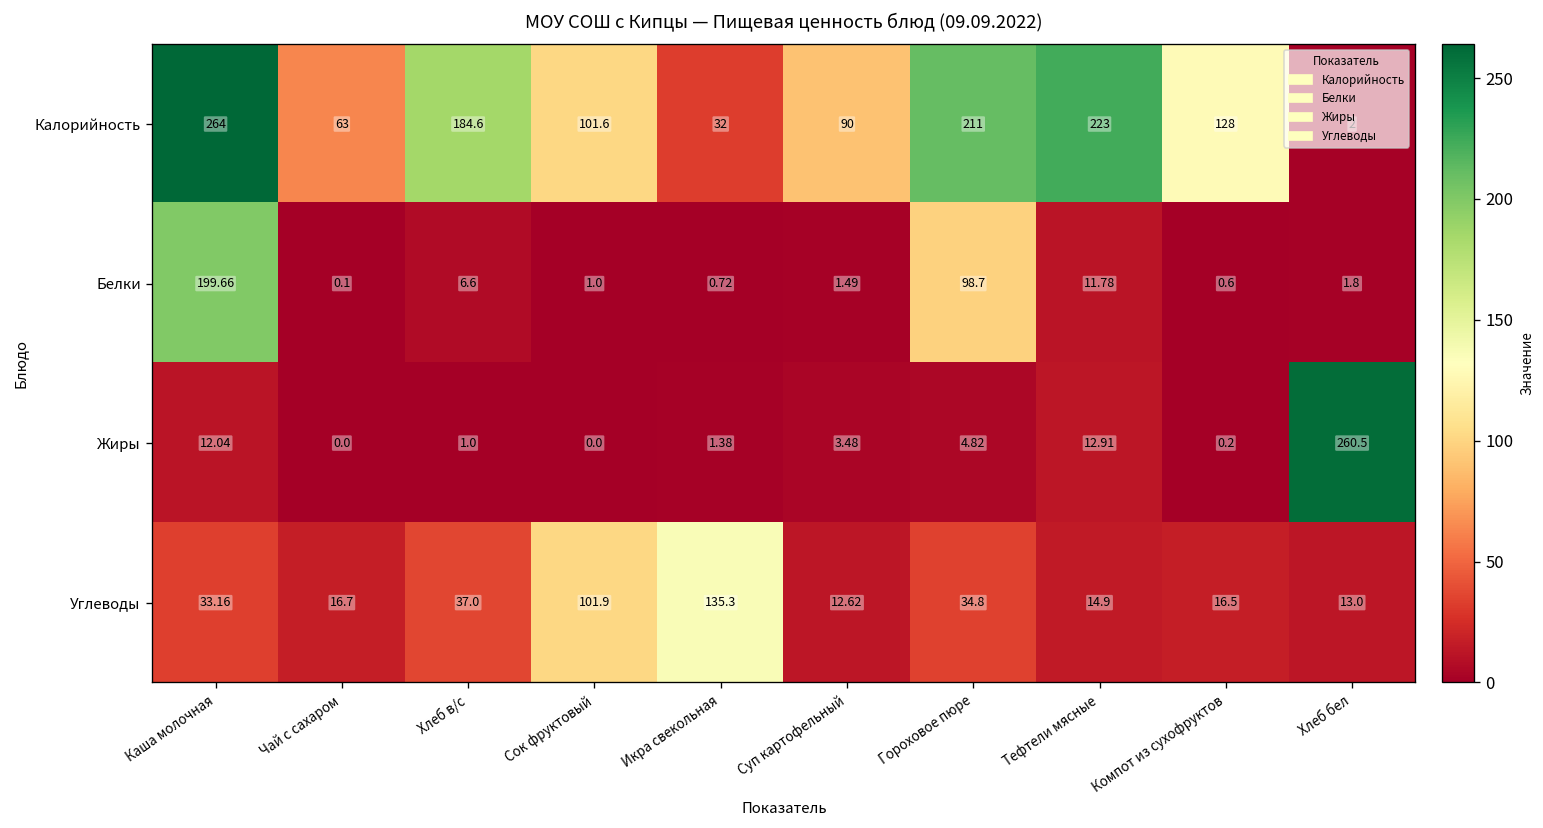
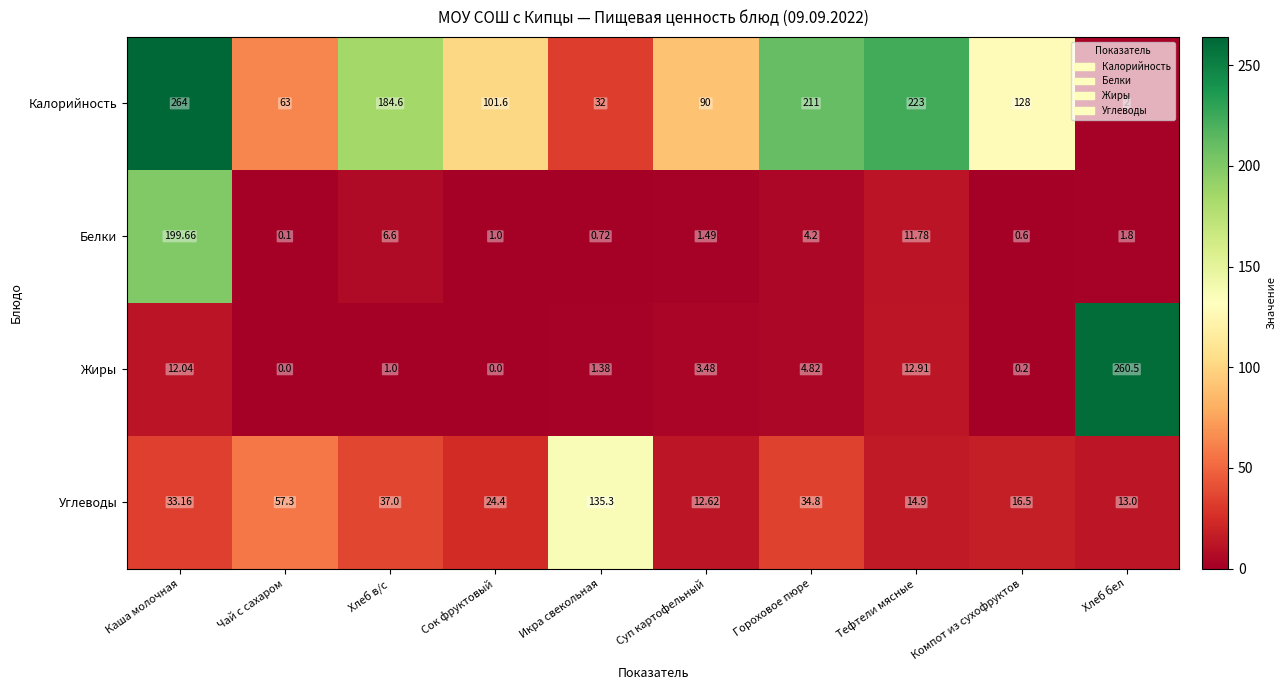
Белки, Гороховое пюре: 98.7 -> 4.2
Углеводы, Чай с сахаром: 16.7 -> 57.3
Углеводы, Сок фруктовый: 101.9 -> 24.4
